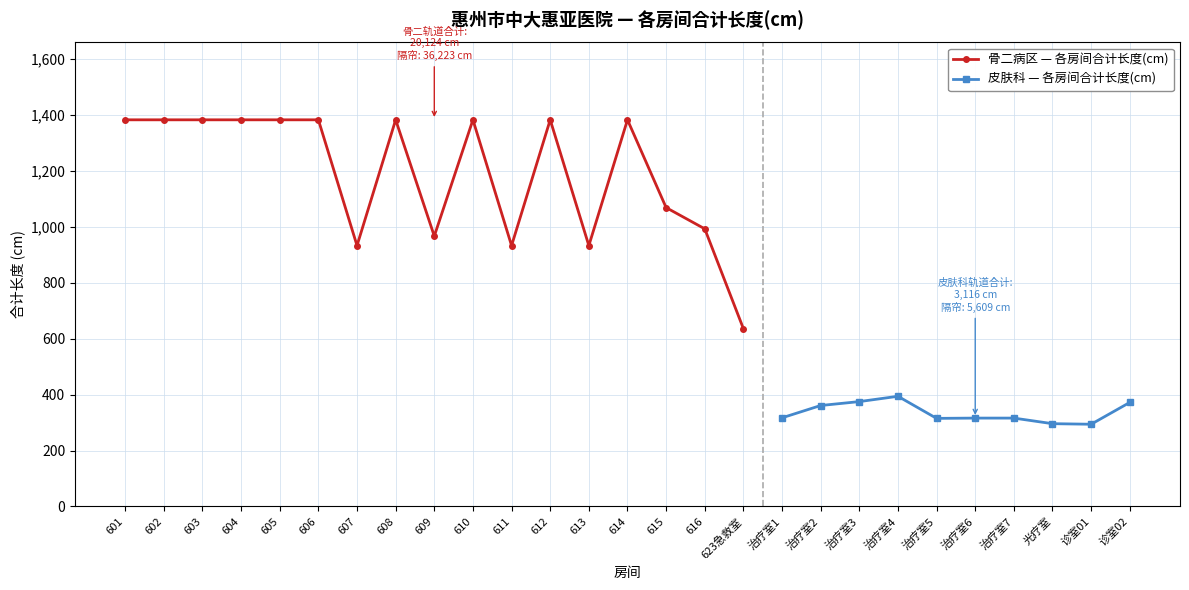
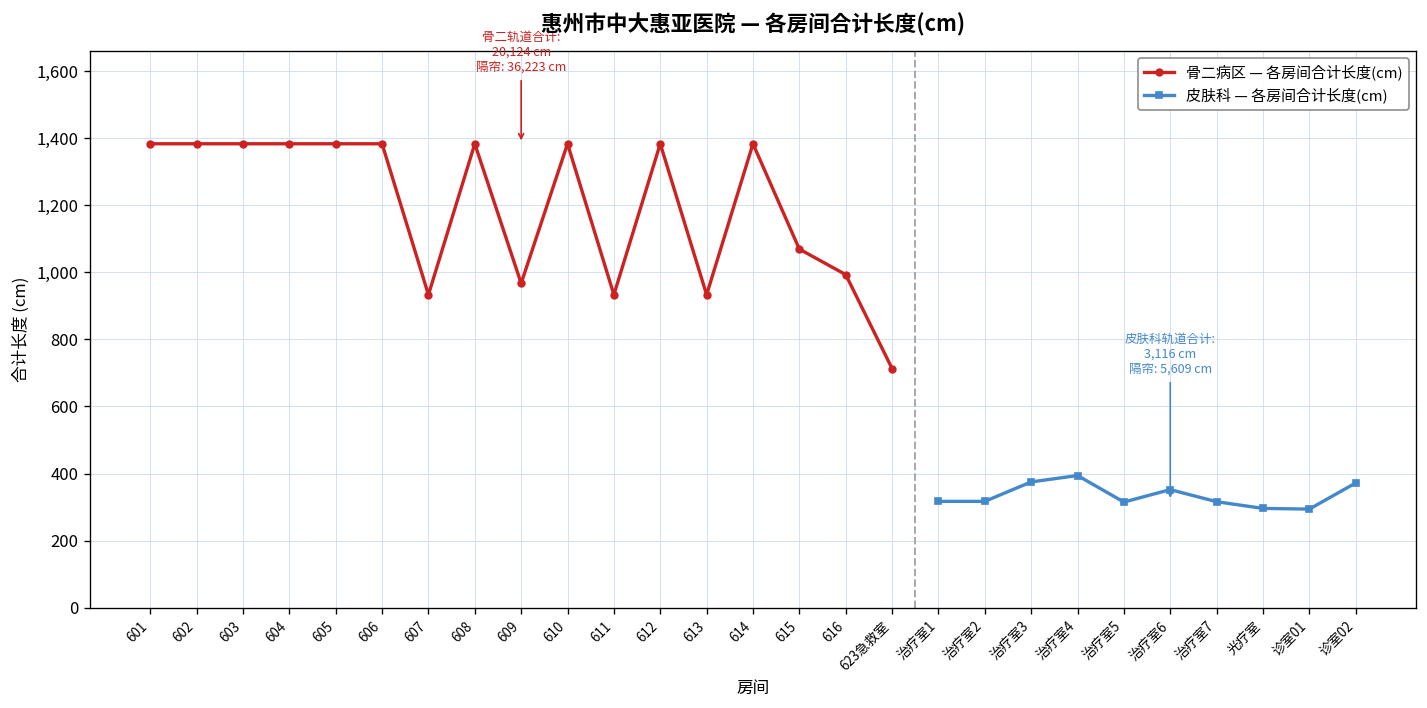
骨二病区 — 各房间合计长度(cm), 623急救室: 640 -> 710
皮肤科 — 各房间合计长度(cm), 治疗室2: 360 -> 320
皮肤科 — 各房间合计长度(cm), 治疗室6: 320 -> 350
